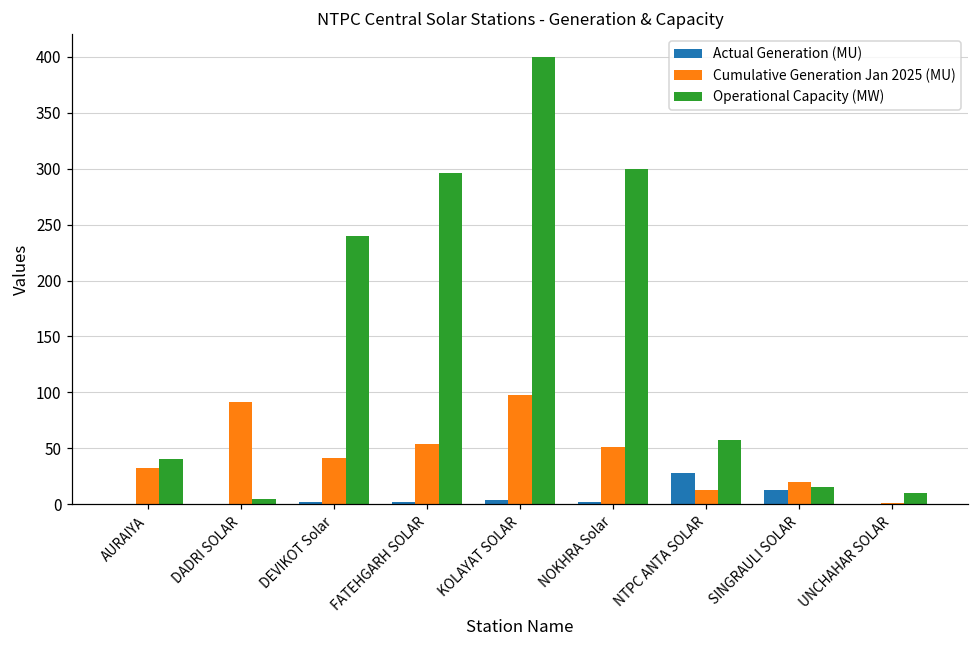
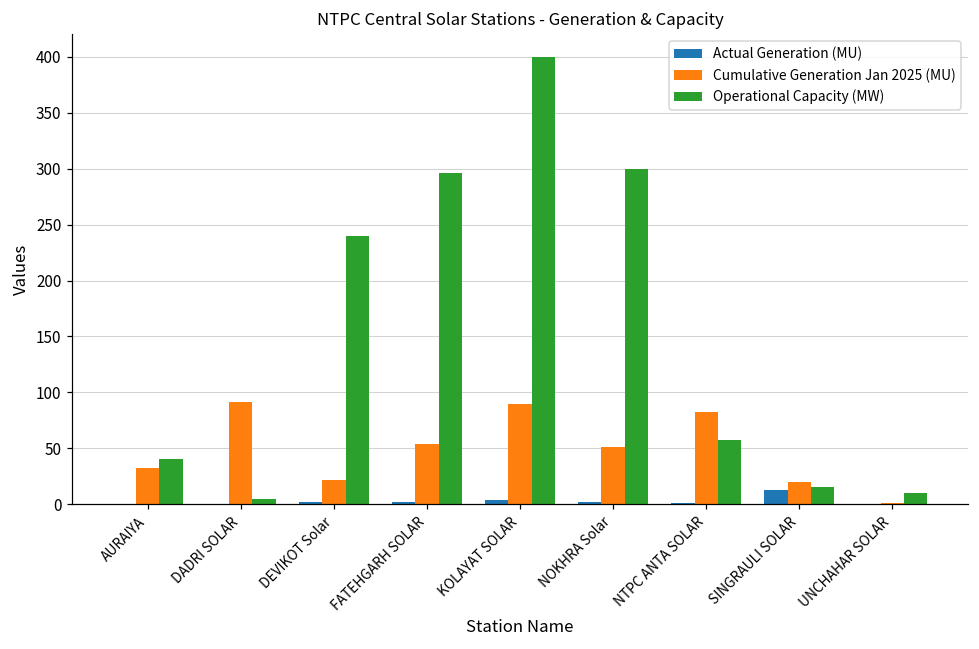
Cumulative Generation Jan 2025 (MU), DEVIKOT Solar: 42 -> 22
Cumulative Generation Jan 2025 (MU), KOLAYAT SOLAR: 98 -> 89
Actual Generation (MU), NTPC ANTA SOLAR: 28 -> 1
Cumulative Generation Jan 2025 (MU), NTPC ANTA SOLAR: 13 -> 83
